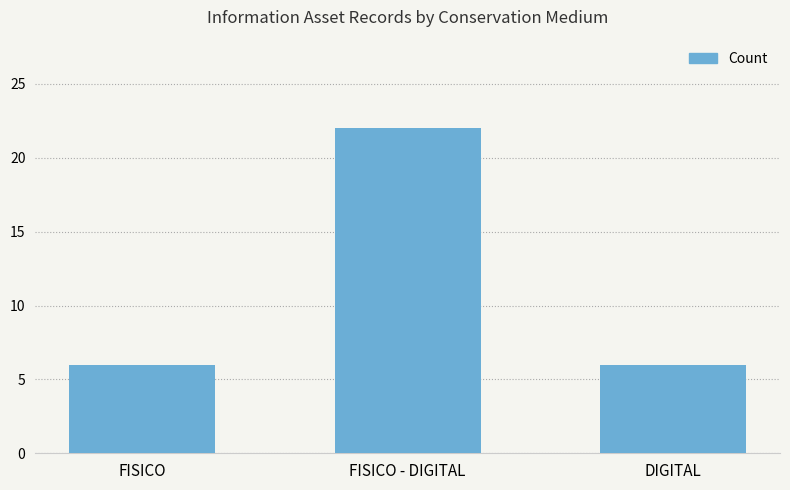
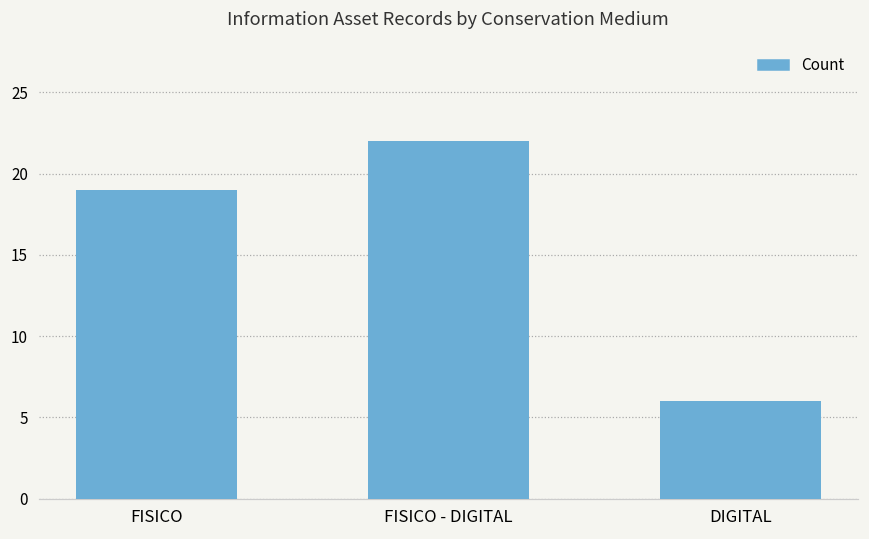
FISICO: 6 -> 19
